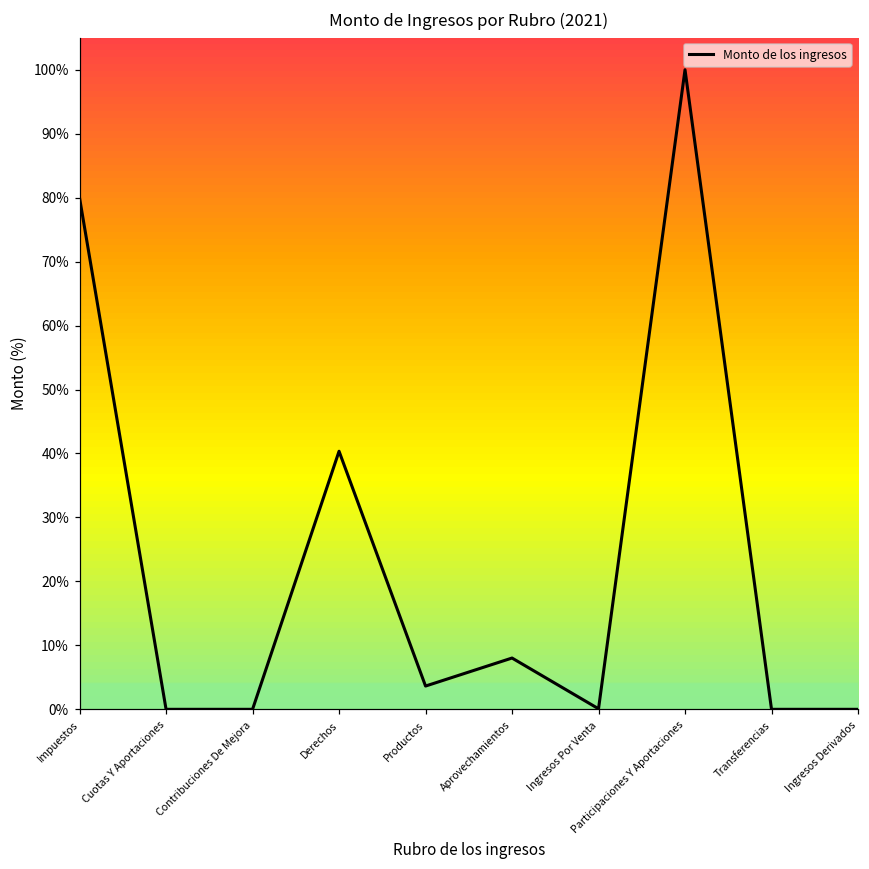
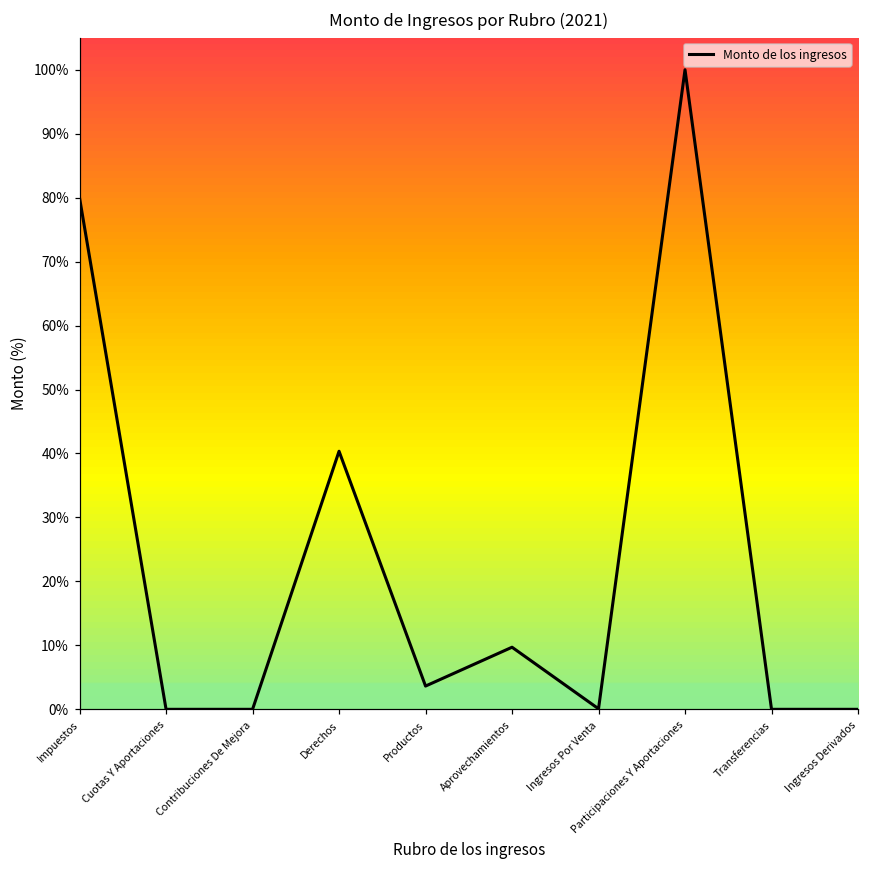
Aprovechamientos: 8% -> 10%
